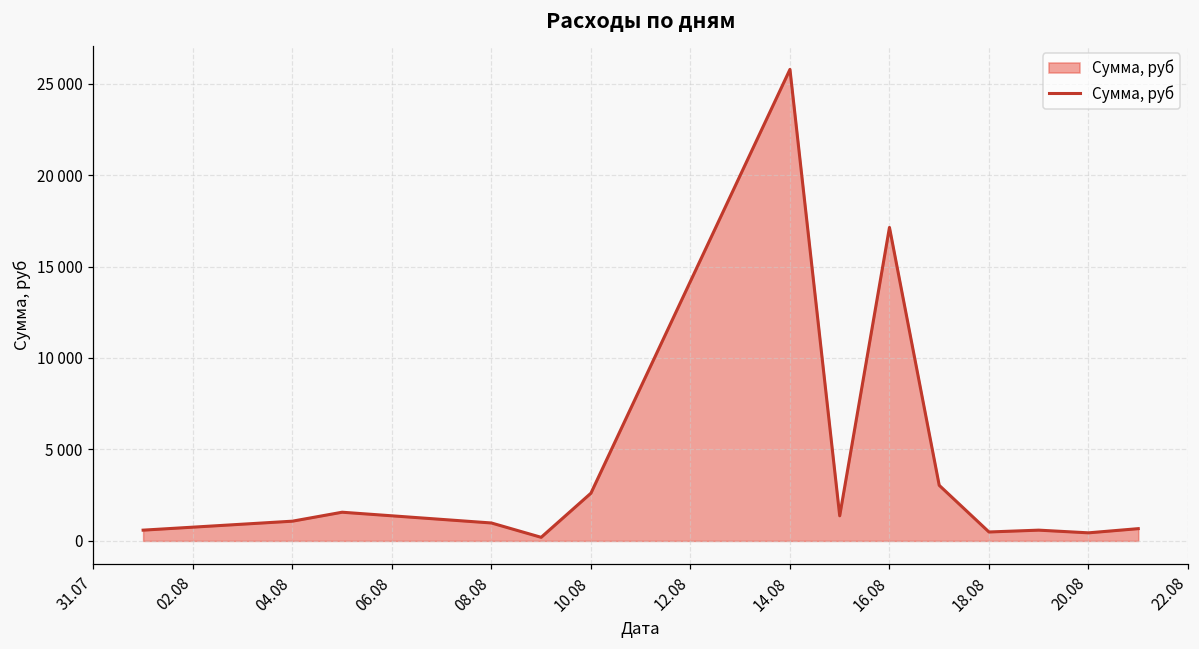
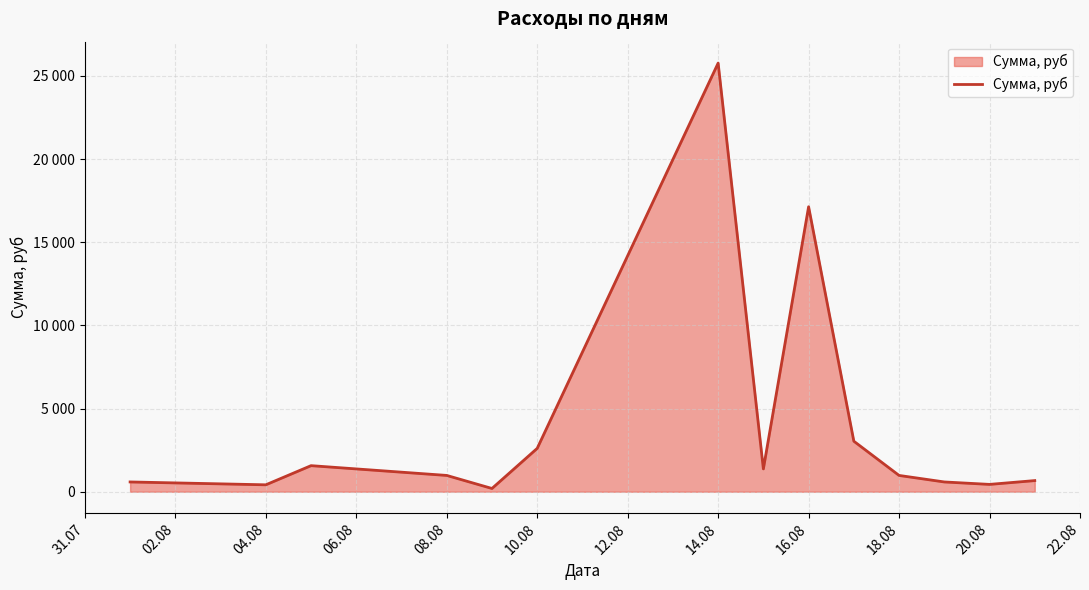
04.08: 1100 -> 400
18.08: 500 -> 1000
